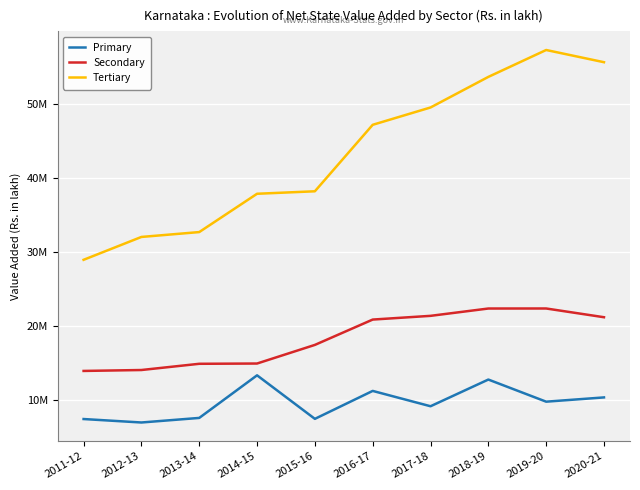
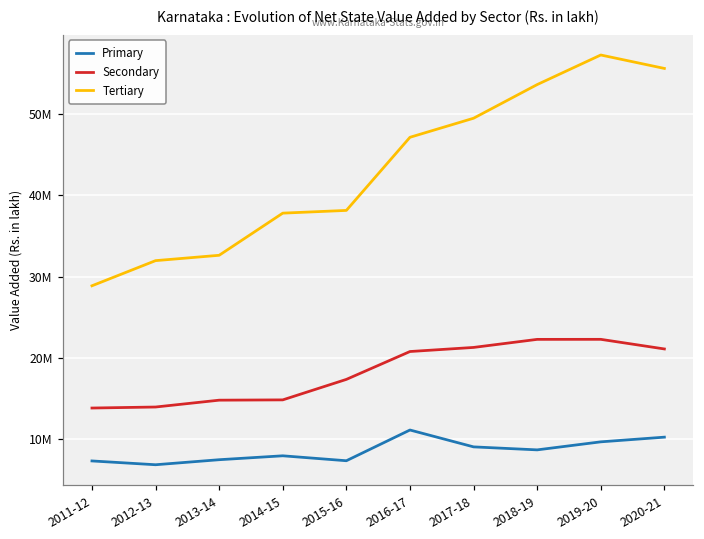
Primary, 2014-15: 13000000 -> 8000000
Primary, 2018-19: 13000000 -> 9000000
